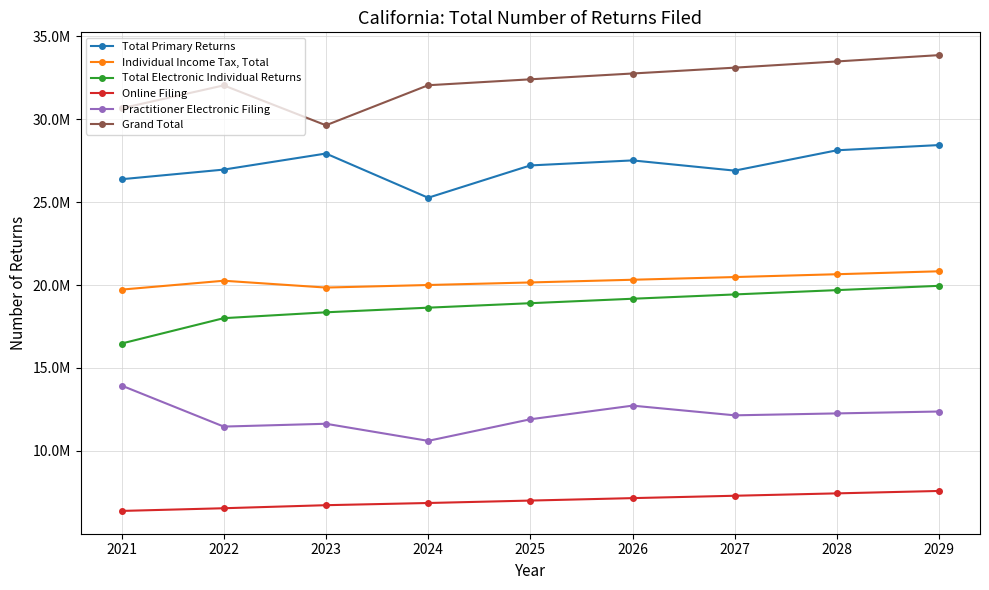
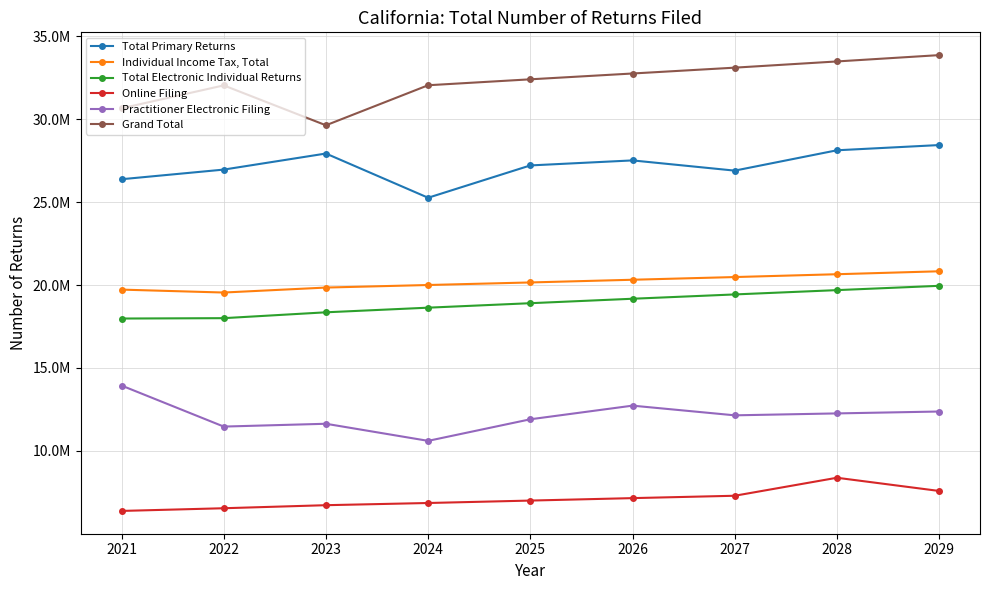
Total Electronic Individual Returns, 2021: 16500000 -> 18000000
Individual Income Tax, Total, 2022: 20300000 -> 19600000
Online Filing, 2028: 7400000 -> 8400000
